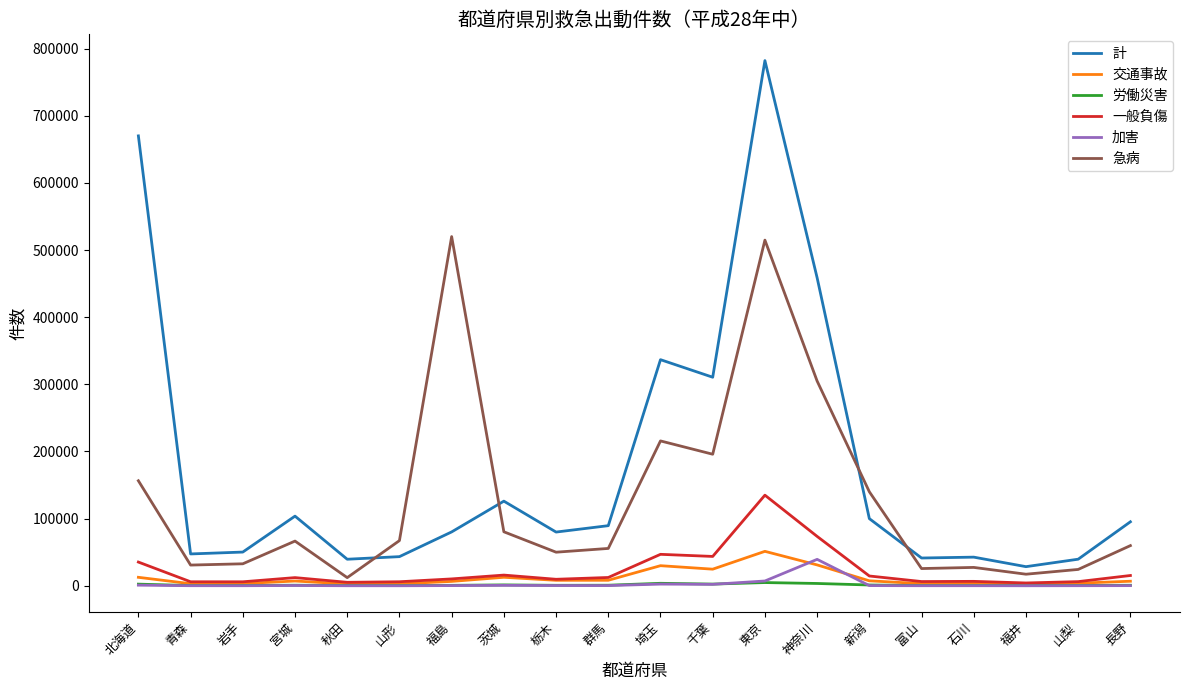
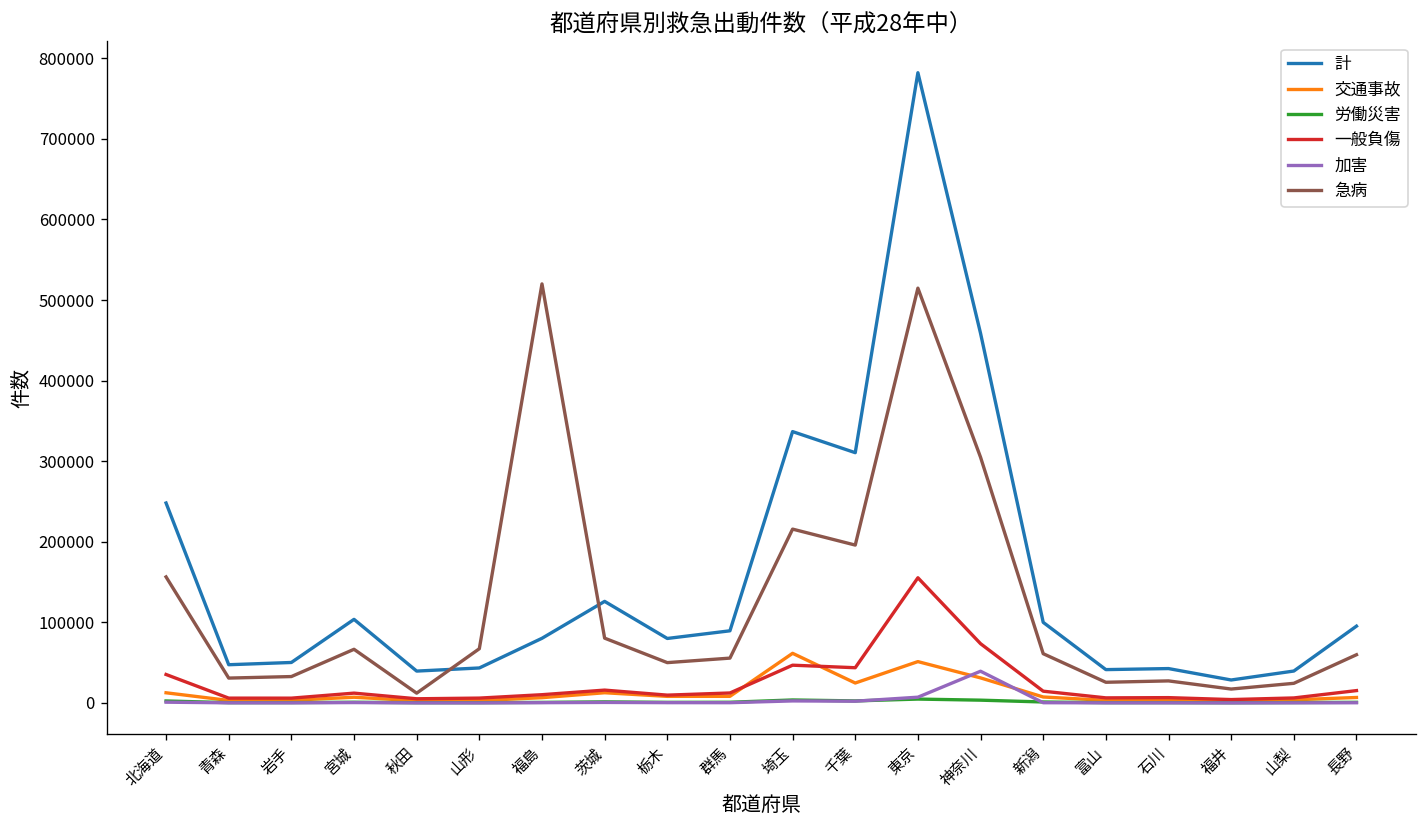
計, 北海道: 670000 -> 250000
交通事故, 埼玉: 30000 -> 60000
一般負傷, 東京: 130000 -> 160000
急病, 新潟: 140000 -> 60000
